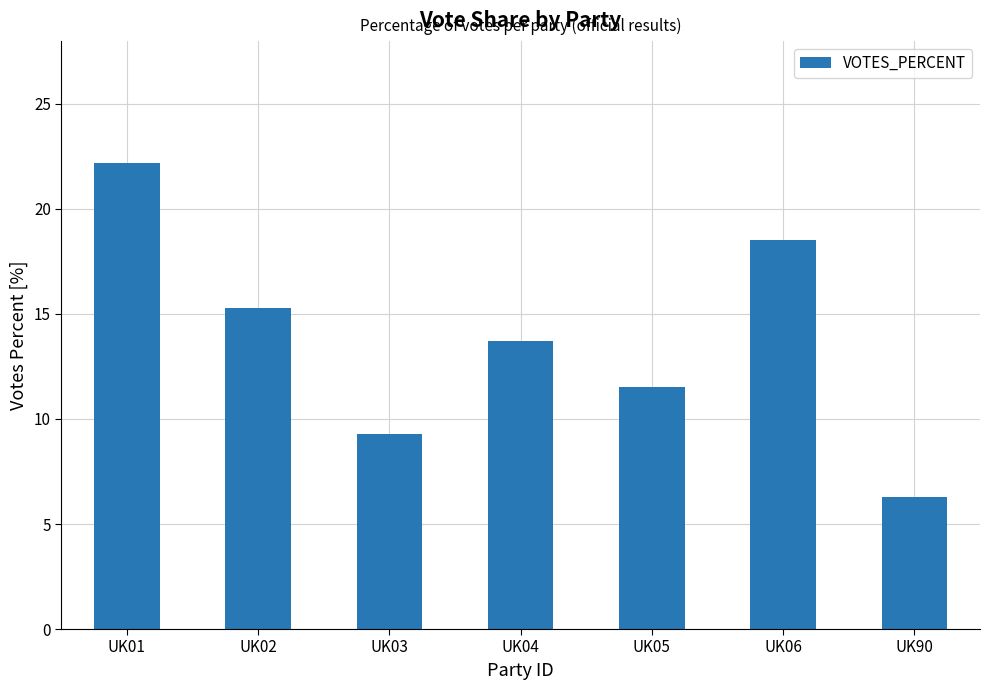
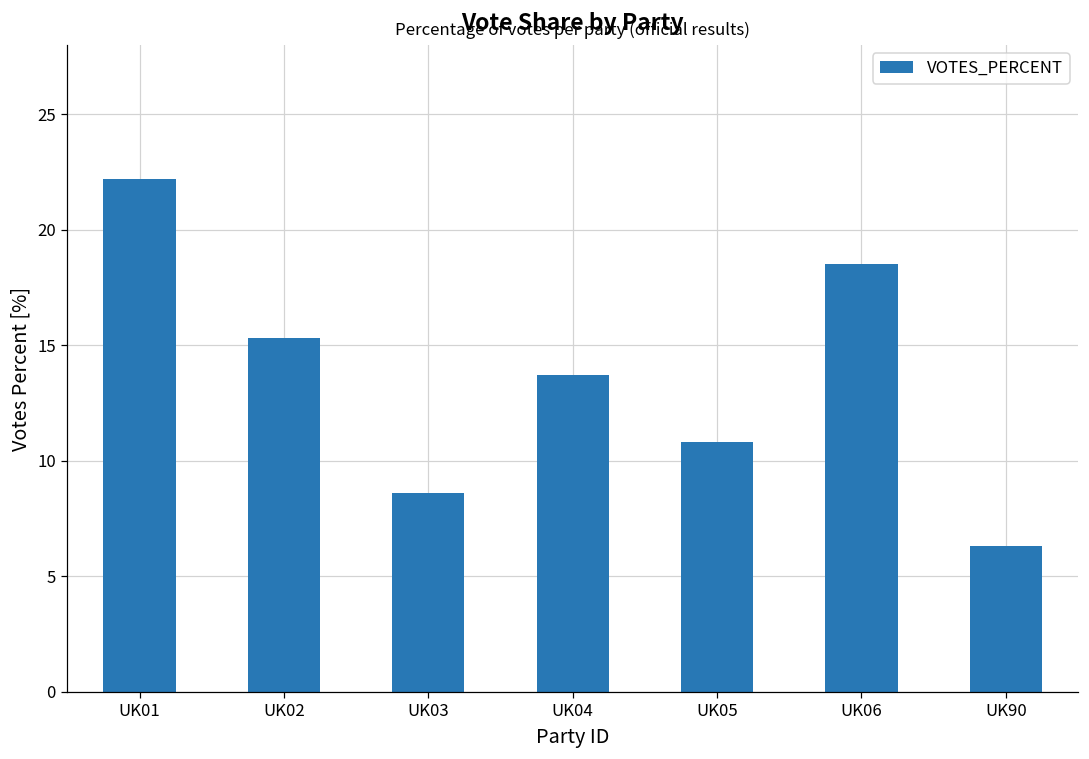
UK03: 9.3 -> 8.6
UK05: 11.5 -> 10.8
